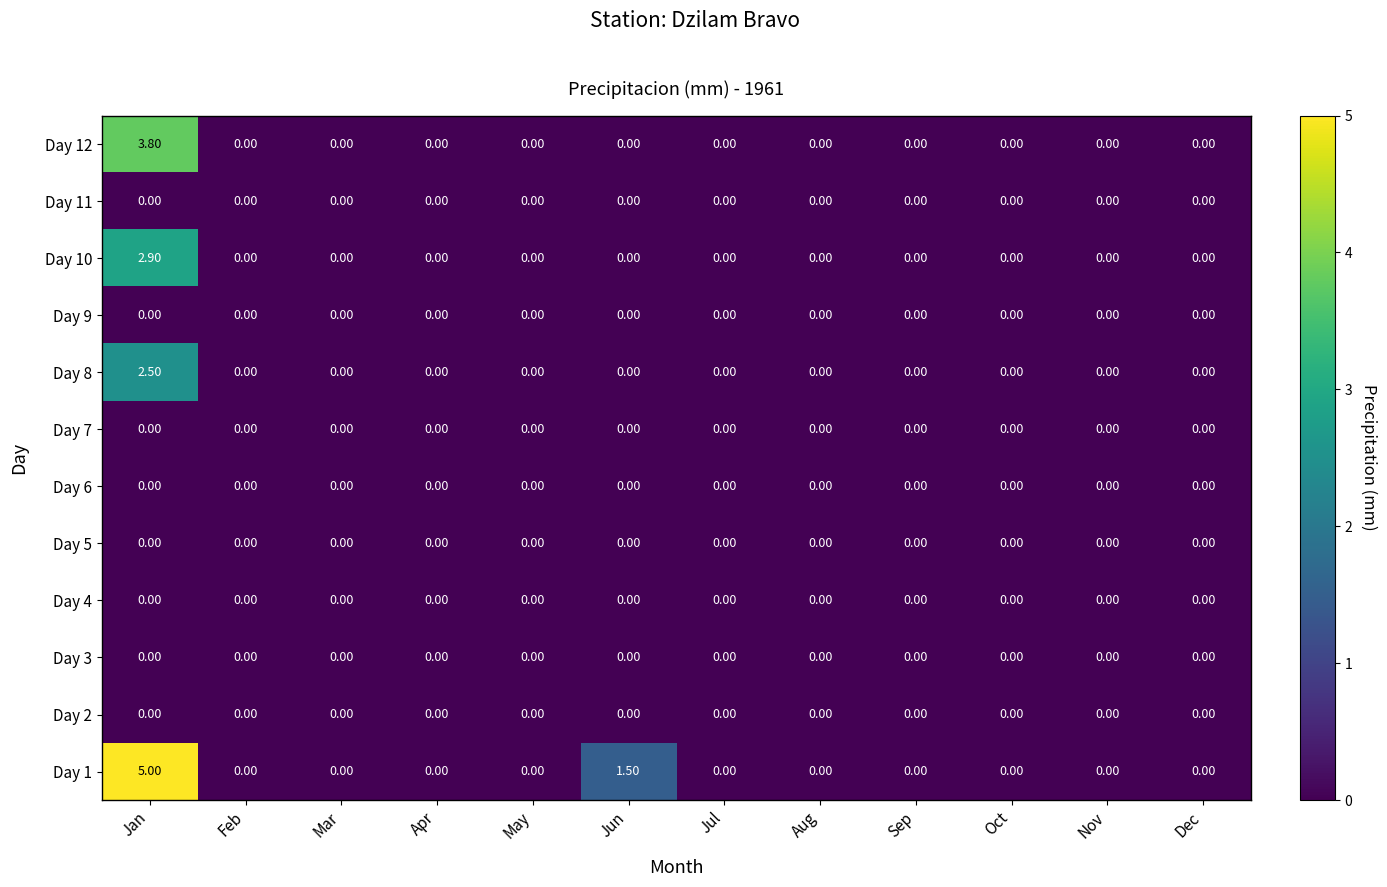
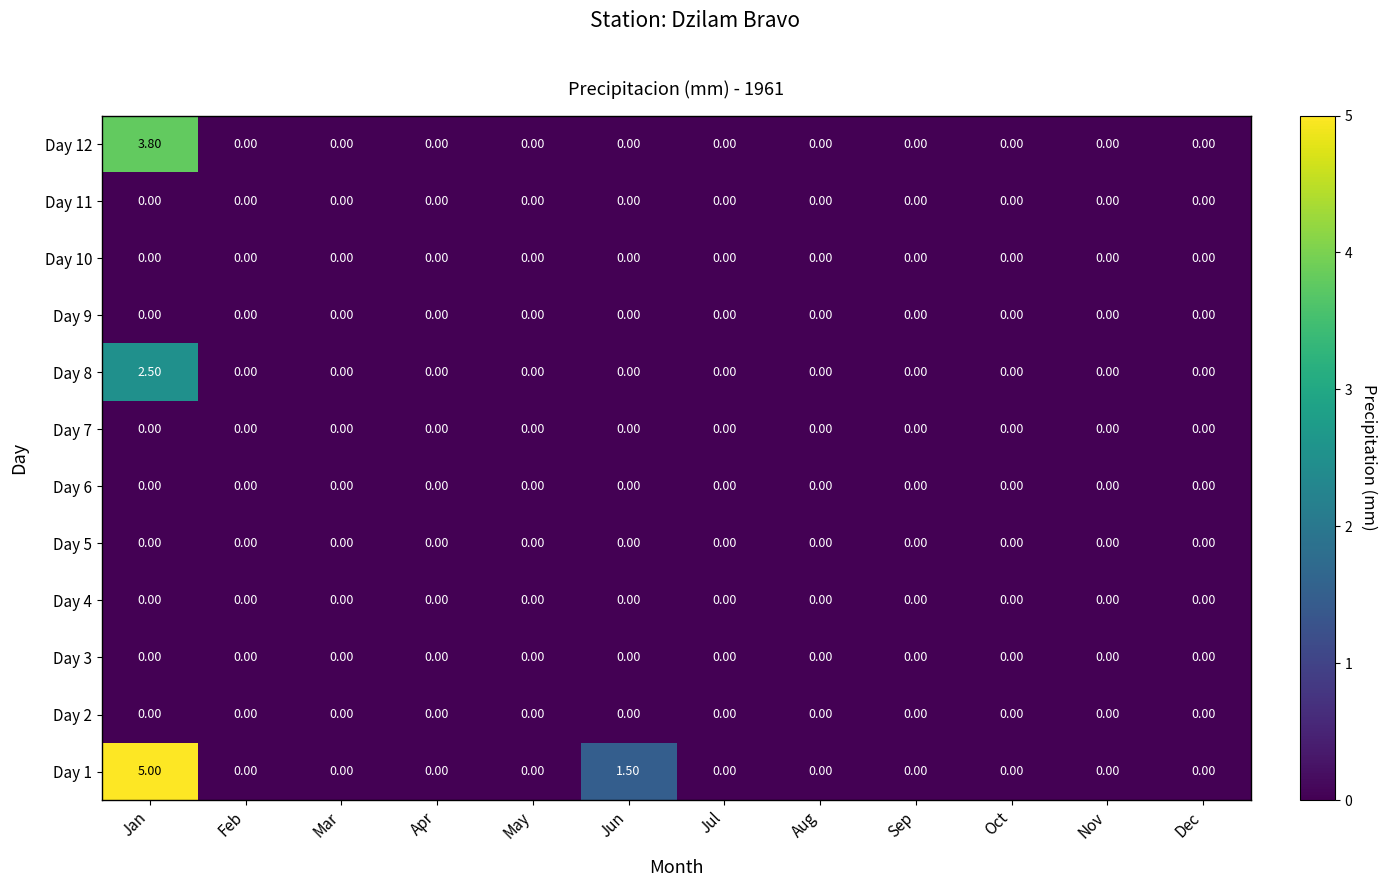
Day 10, Jan: 2.90 -> 0.00
